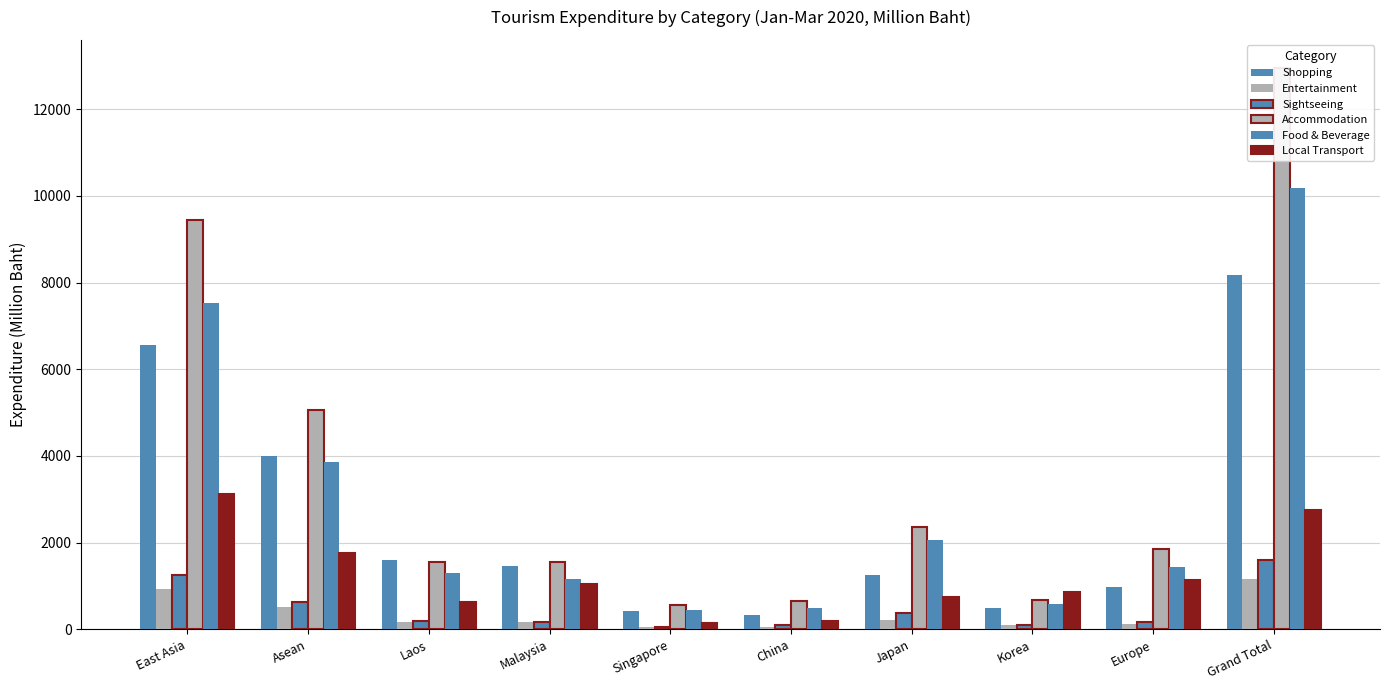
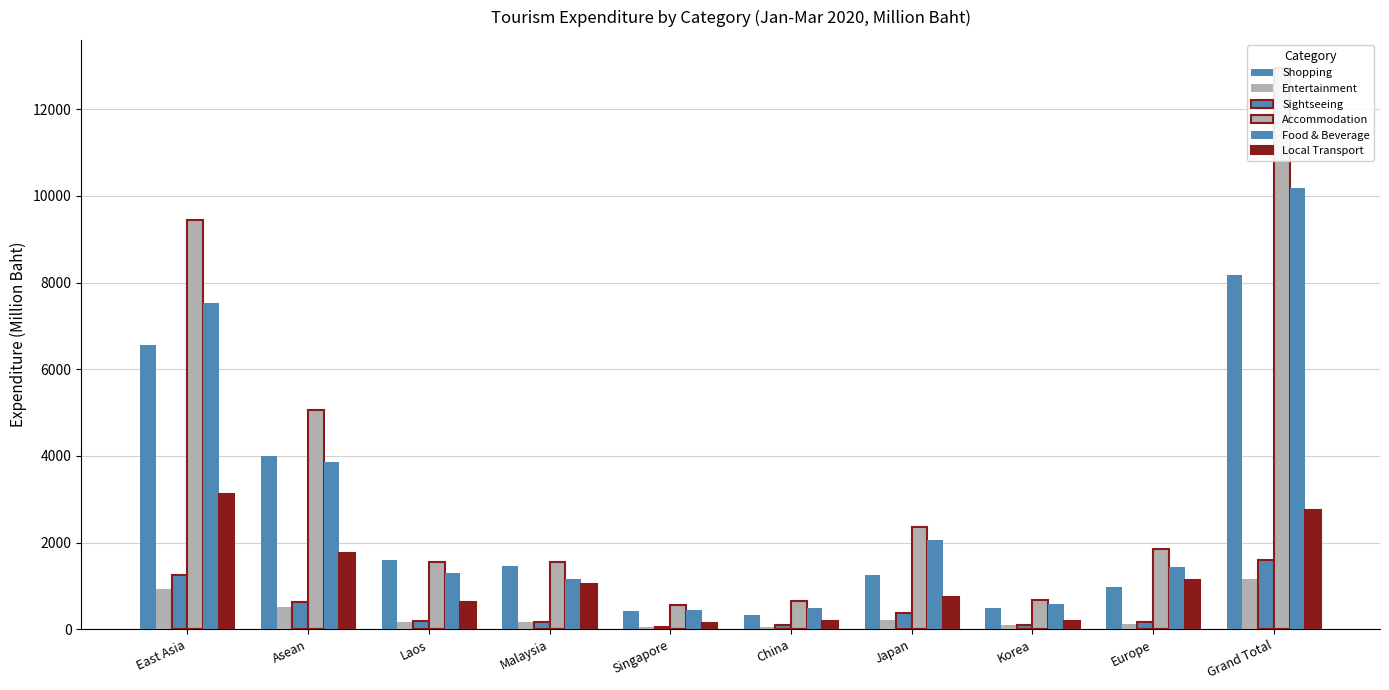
Local Transport, Korea: 900 -> 200
